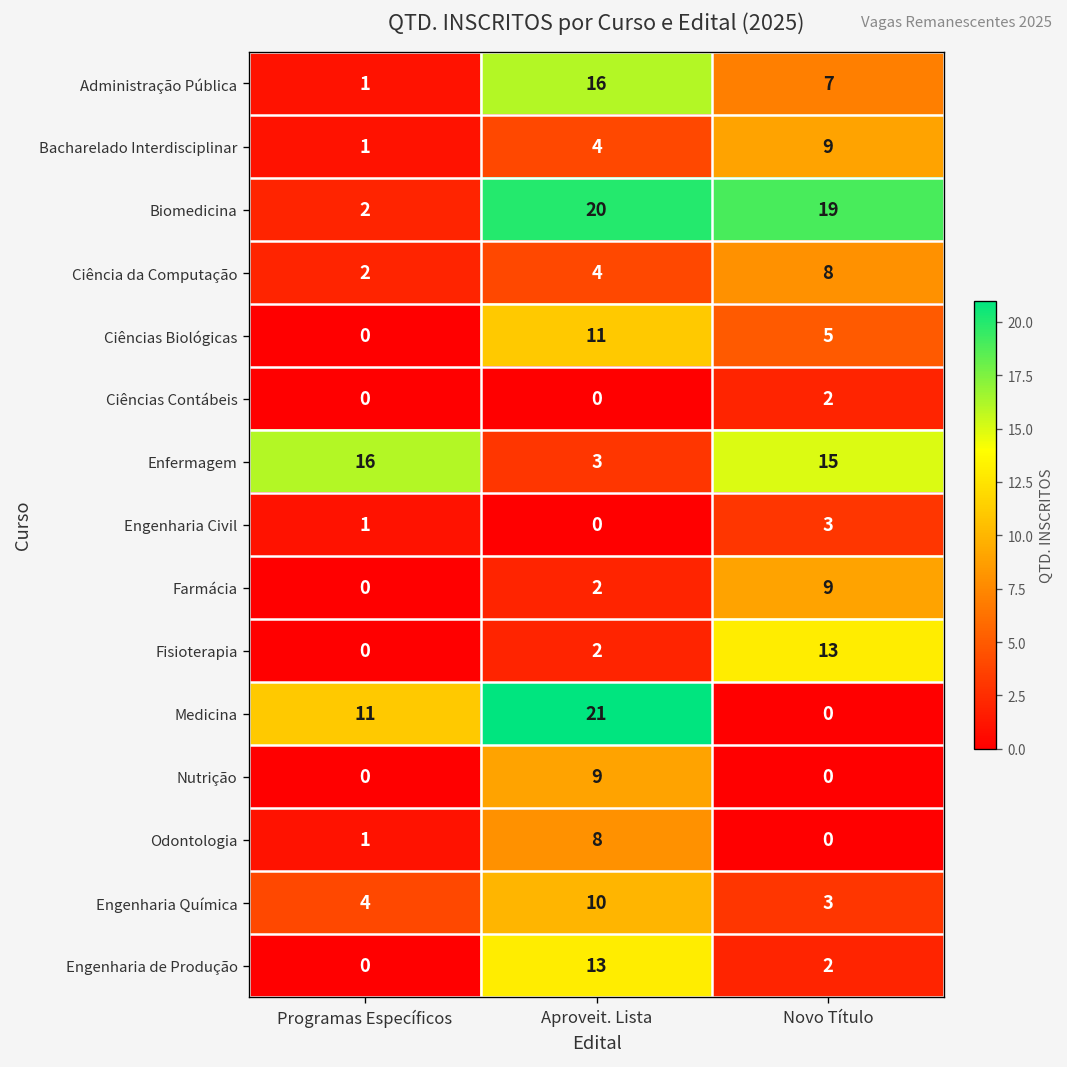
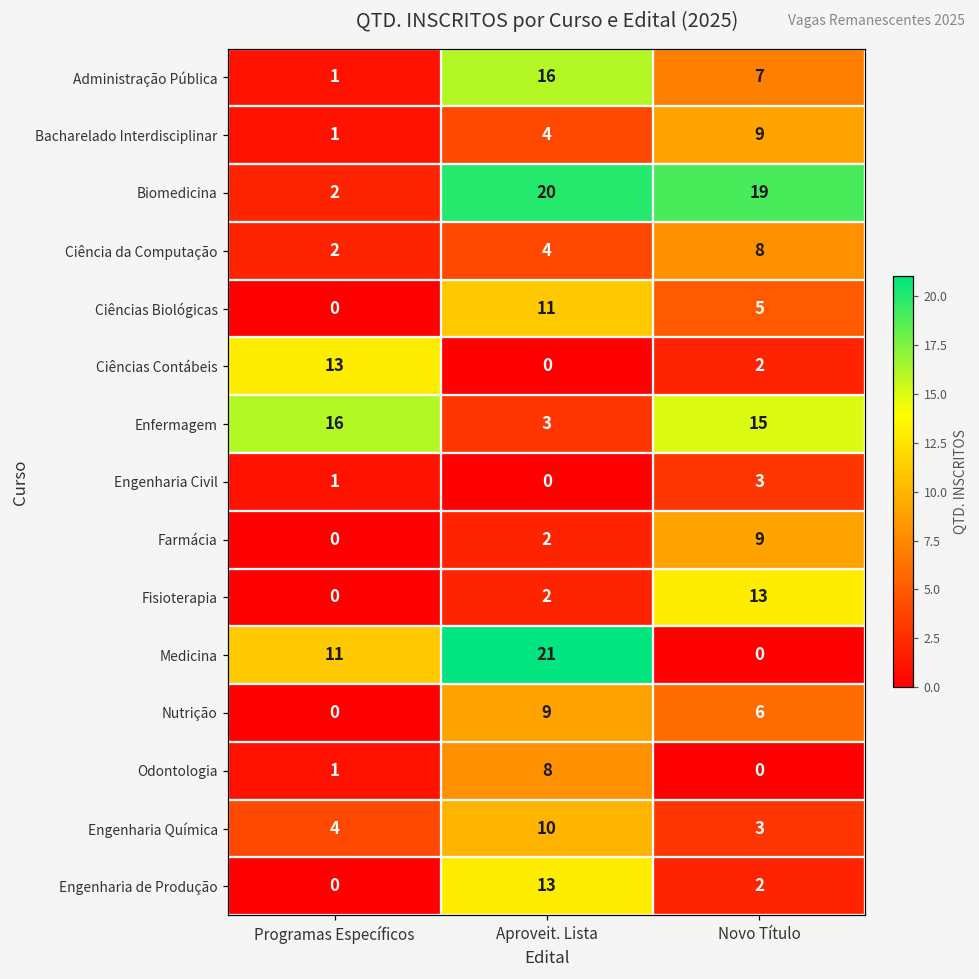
Ciências Contábeis, Programas Específicos: 0 -> 13
Nutrição, Novo Título: 0 -> 6
